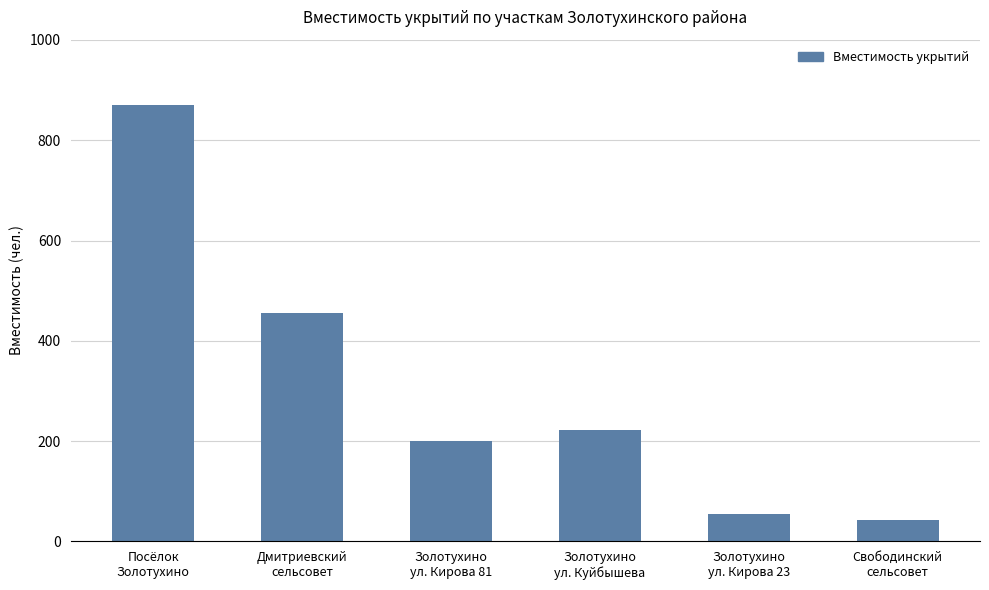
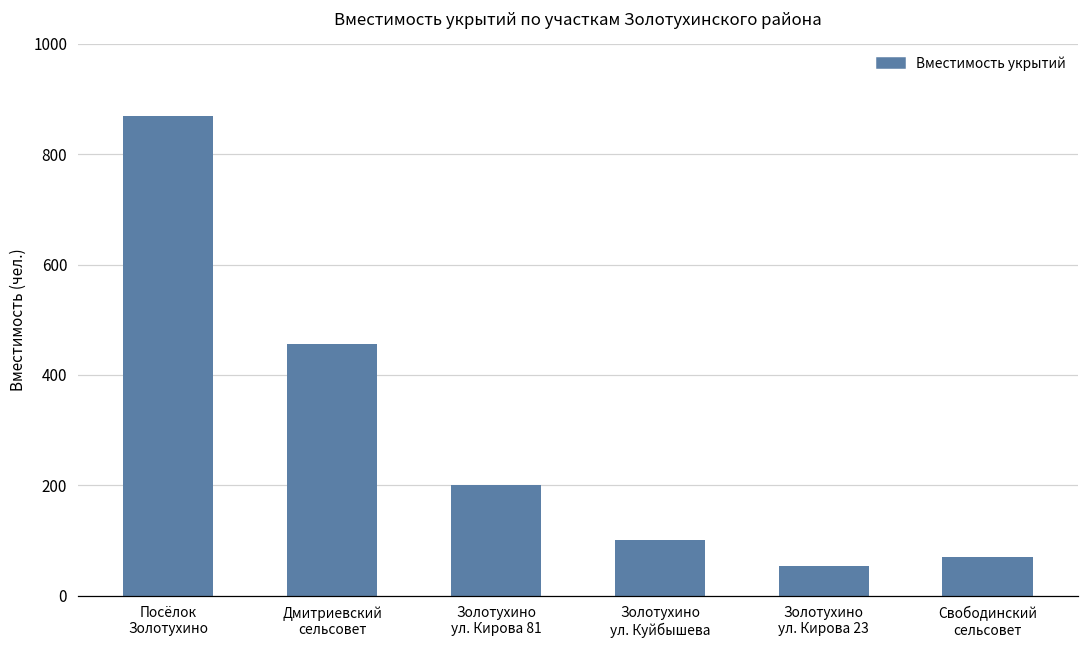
Золотухино ул. Куйбышева: 220 -> 100
Свободинский сельсовет: 40 -> 70
